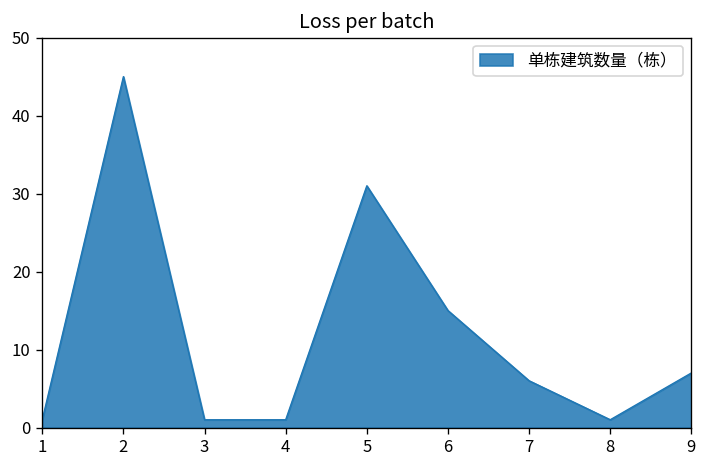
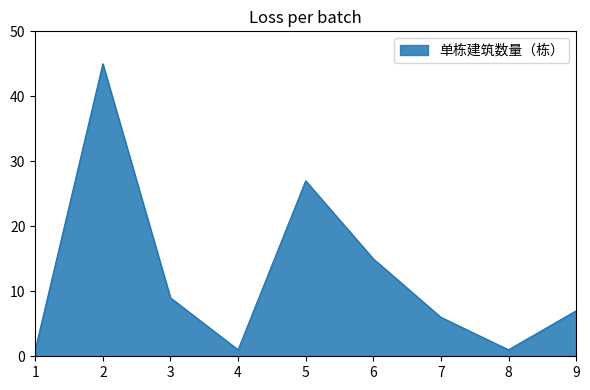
3: 1 -> 9
5: 31 -> 27
